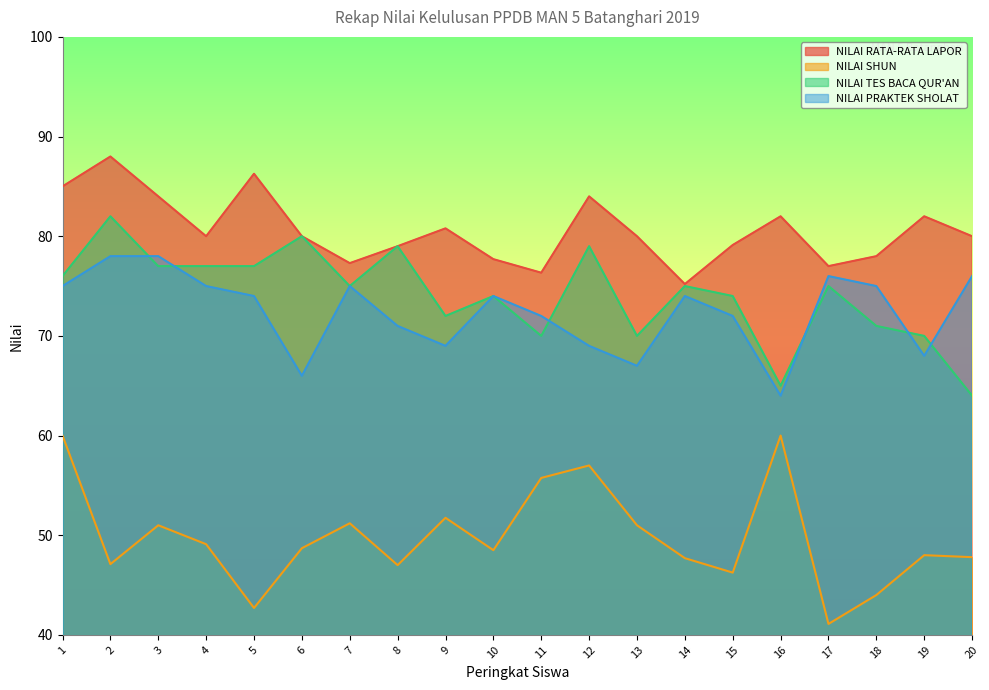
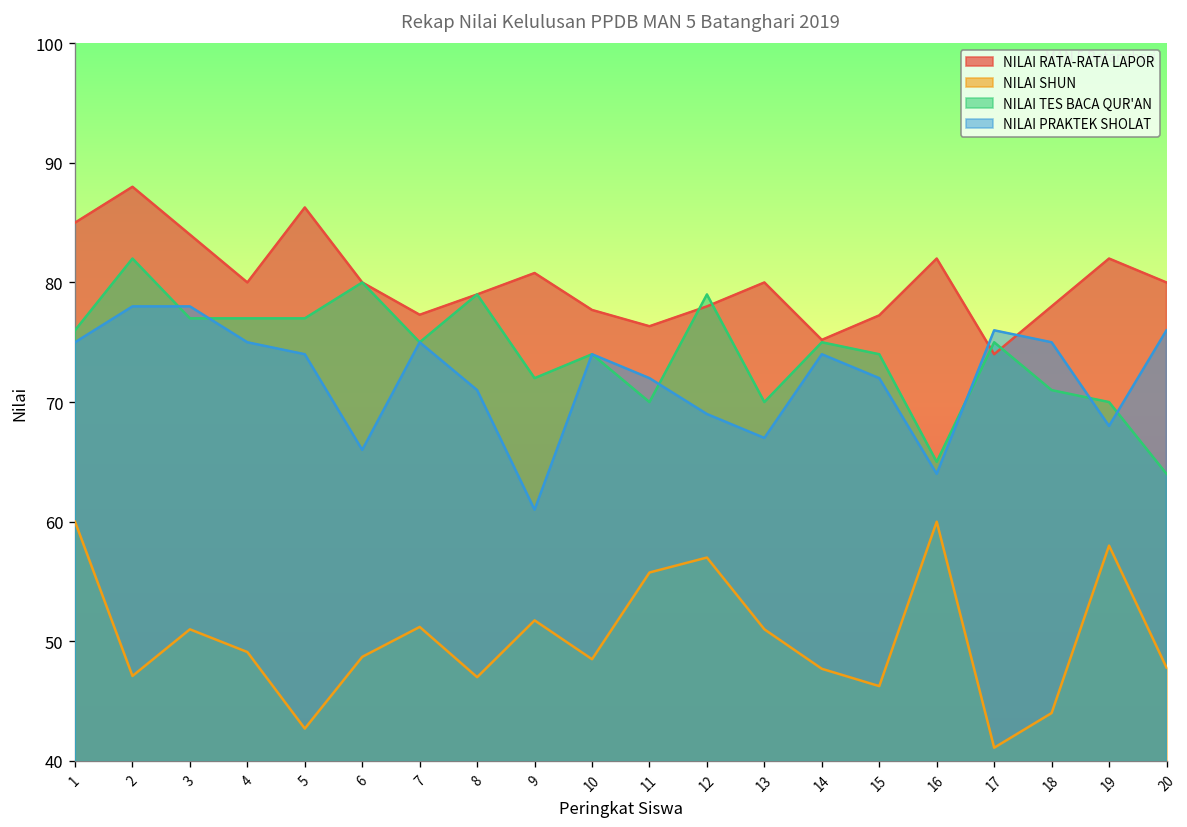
NILAI PRAKTEK SHOLAT, 9: 69 -> 61
NILAI RATA-RATA LAPOR, 12: 84 -> 78
NILAI RATA-RATA LAPOR, 15: 79 -> 77
NILAI RATA-RATA LAPOR, 17: 77 -> 74
NILAI SHUN, 19: 48 -> 58
